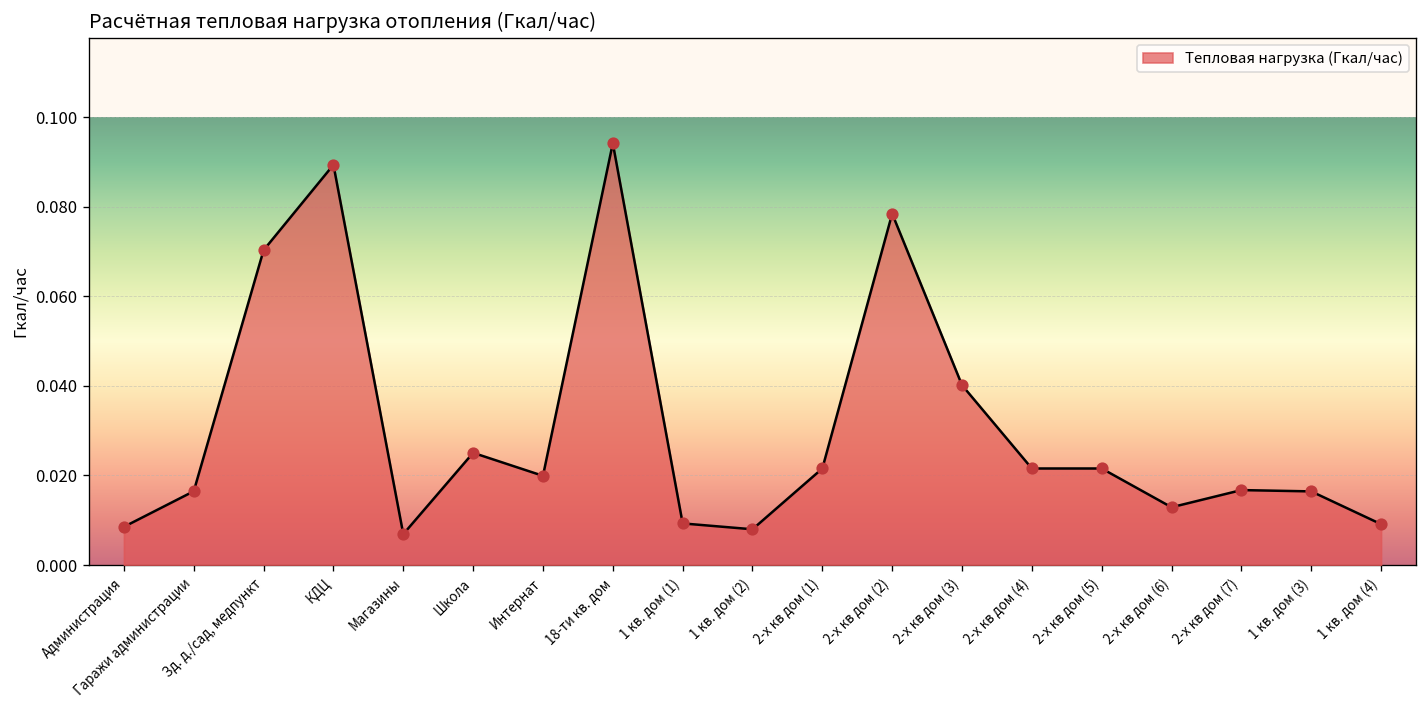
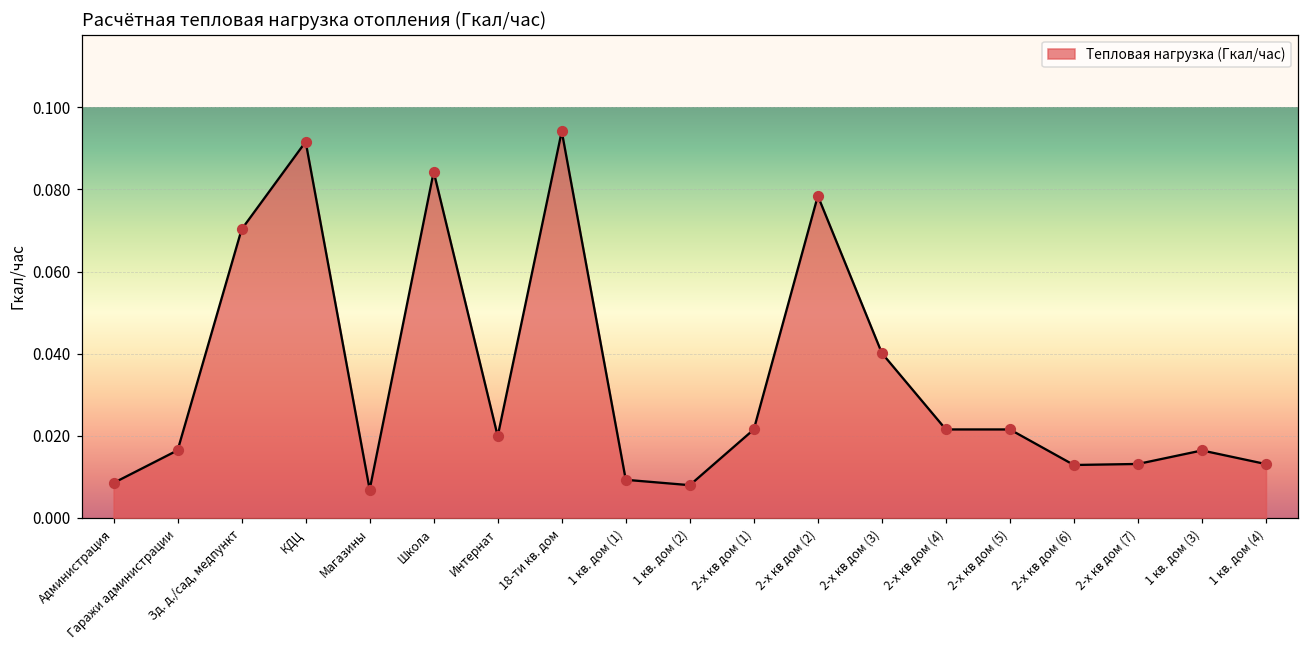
КДЦ: 0.089 -> 0.092
Школа: 0.025 -> 0.084
2-х кв дом (7): 0.017 -> 0.013
1 кв. дом (4): 0.009 -> 0.013
